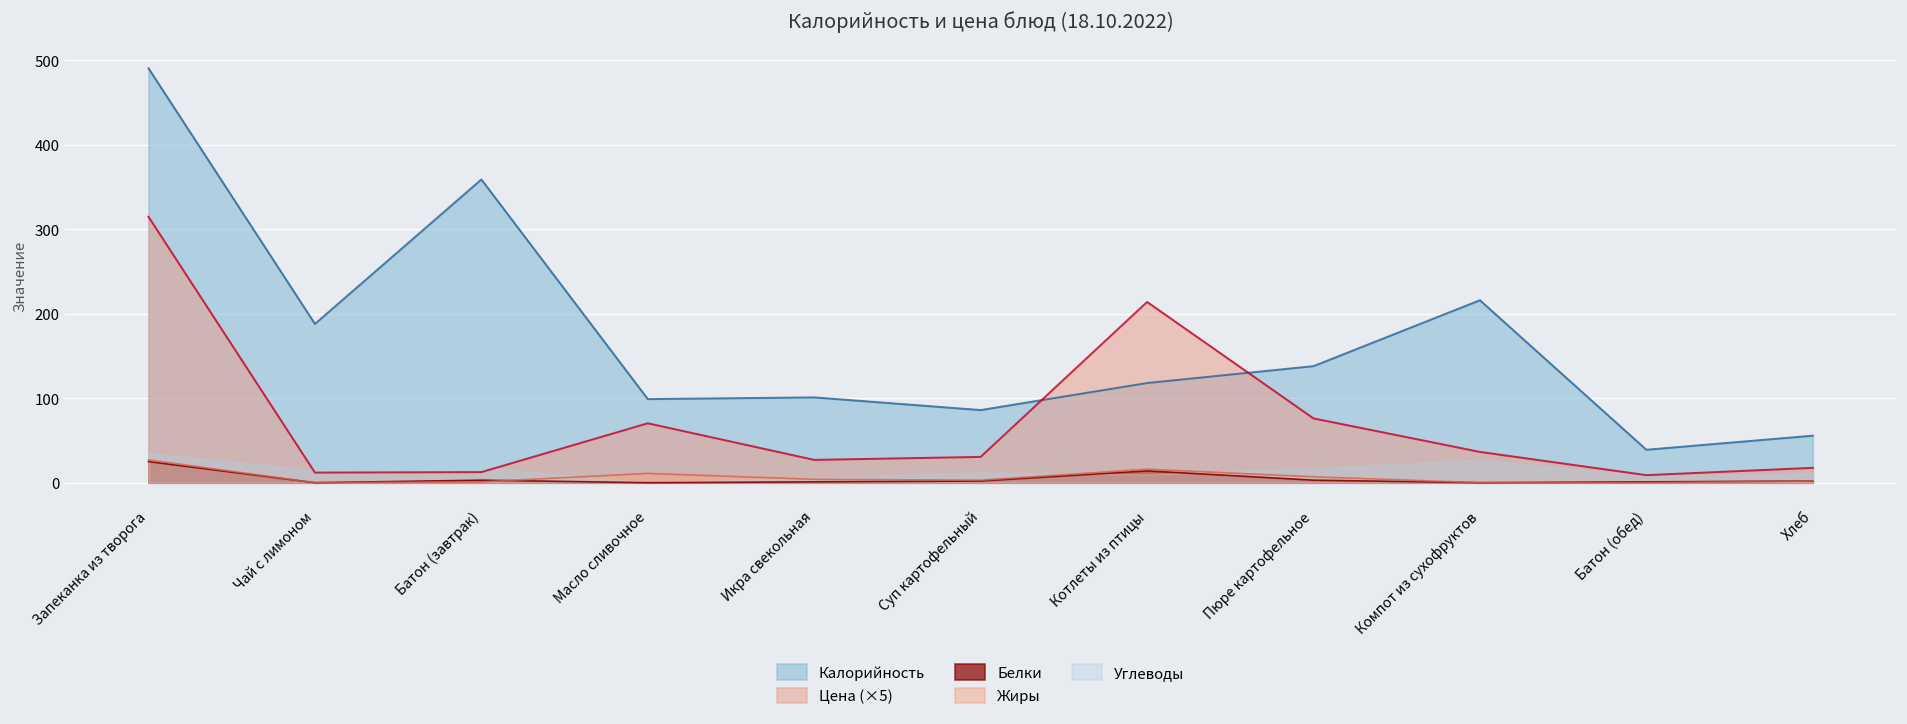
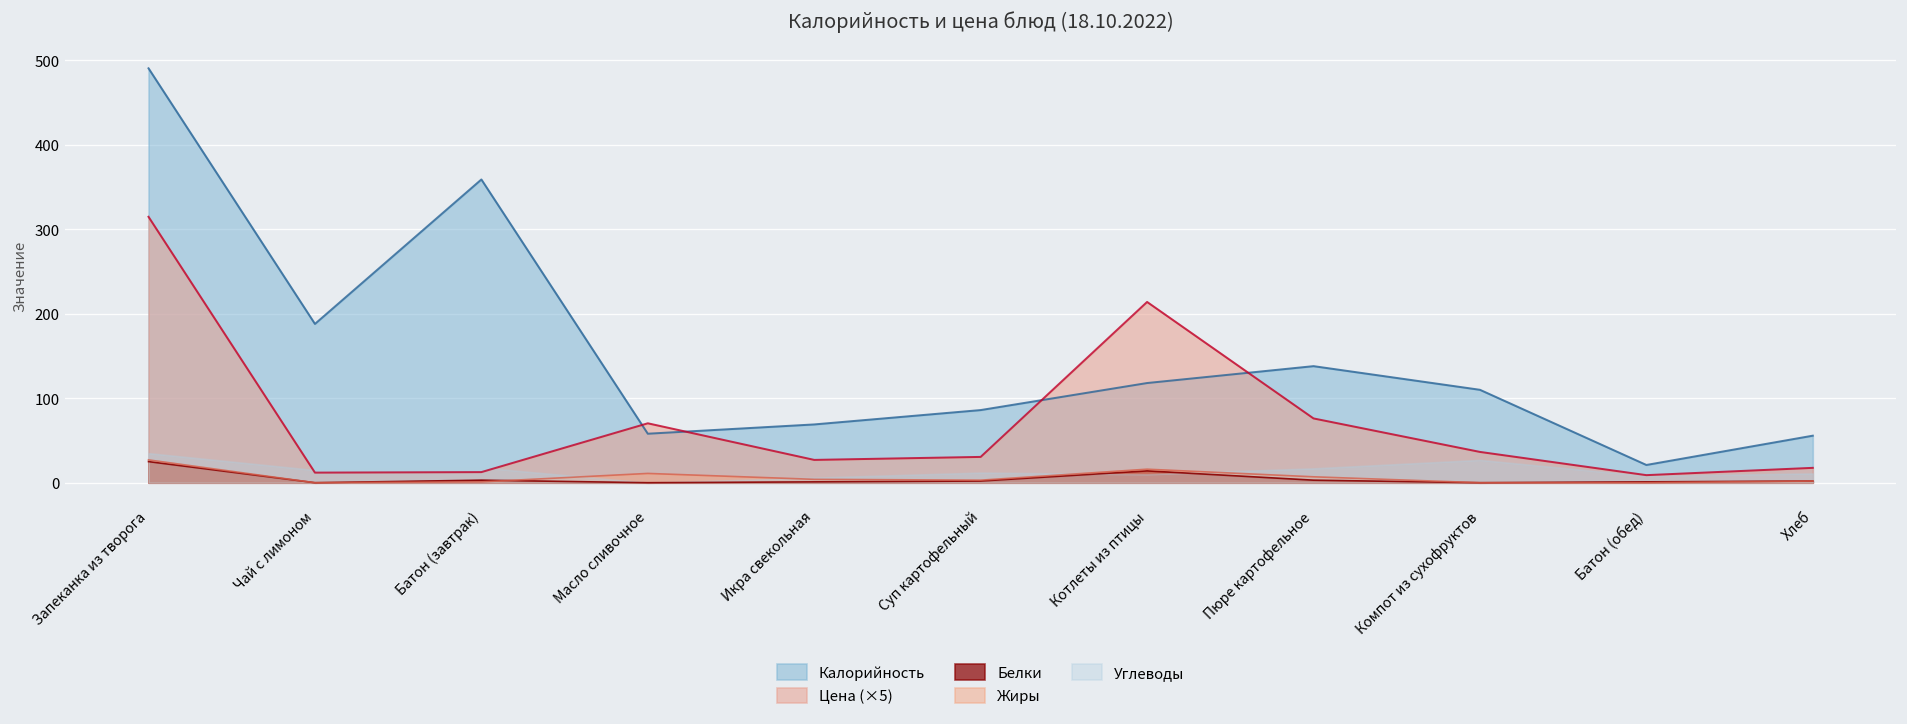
Калорийность, Масло сливочное: 100 -> 60
Калорийность, Икра свекольная: 100 -> 70
Калорийность, Компот из сухофруктов: 220 -> 110
Калорийность, Батон (обед): 40 -> 20
